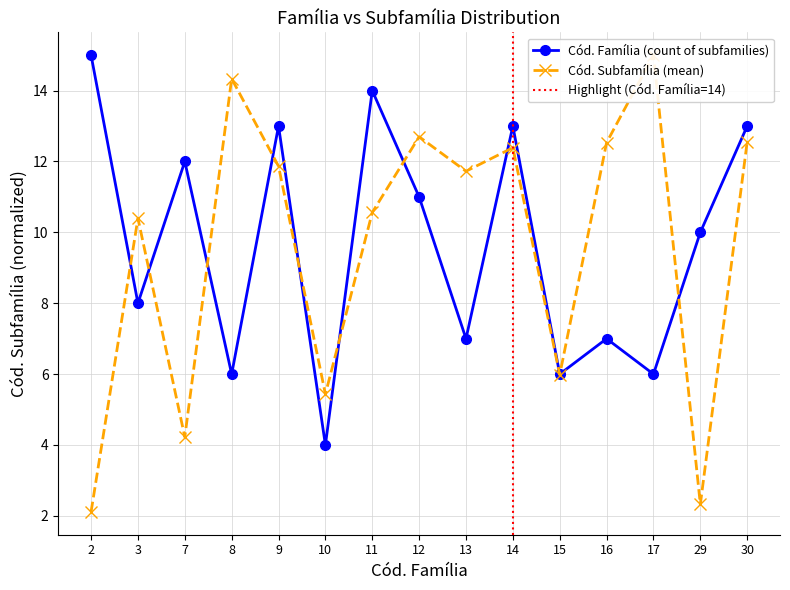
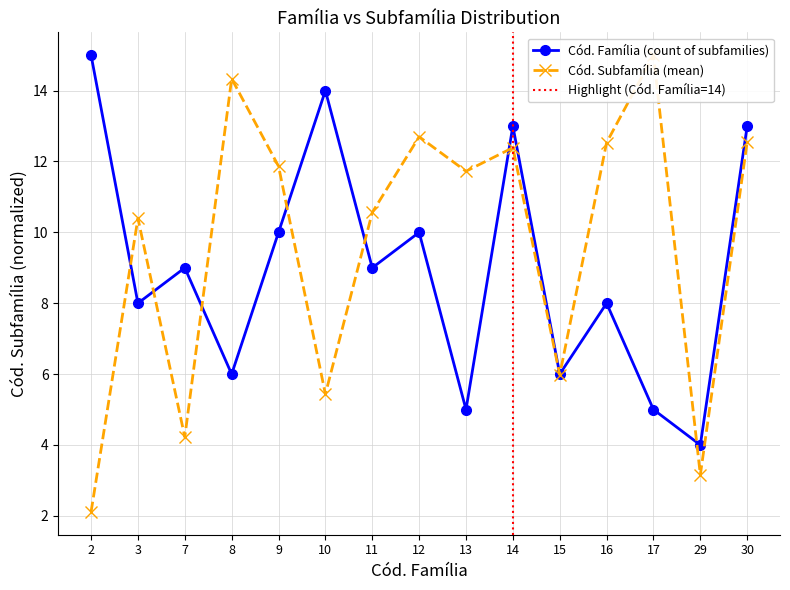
Cód. Família (count of subfamilies), 7: 12 -> 9
Cód. Família (count of subfamilies), 9: 13 -> 10
Cód. Família (count of subfamilies), 10: 4 -> 14
Cód. Família (count of subfamilies), 11: 14 -> 9
Cód. Família (count of subfamilies), 12: 11 -> 10
Cód. Família (count of subfamilies), 13: 7 -> 5
Cód. Família (count of subfamilies), 16: 7 -> 8
Cód. Família (count of subfamilies), 17: 6 -> 5
Cód. Família (count of subfamilies), 29: 10 -> 4
Cód. Subfamília (mean), 29: 2.3 -> 3.2
